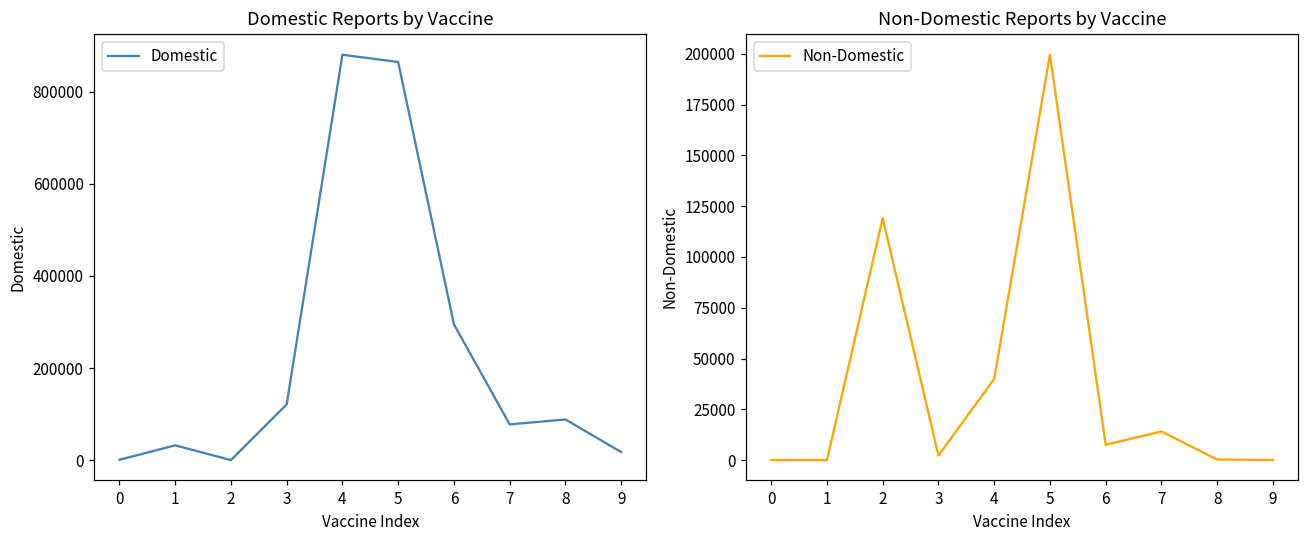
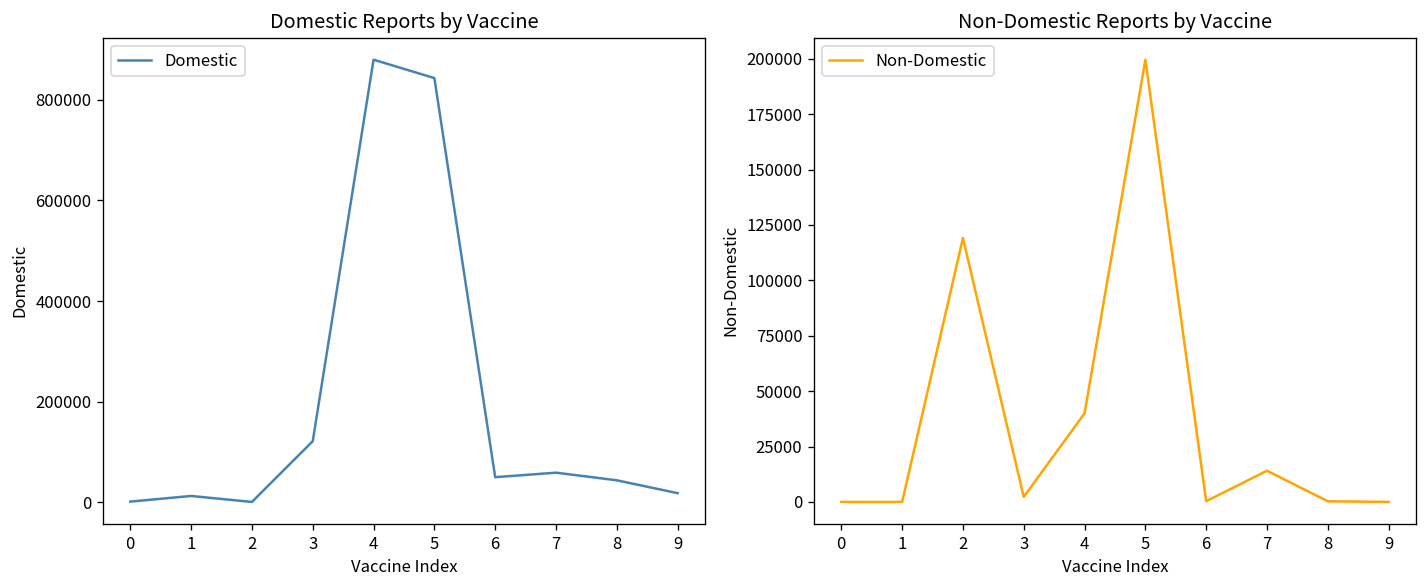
Domestic Reports by Vaccine, 1: 30000 -> 10000
Domestic Reports by Vaccine, 5: 860000 -> 840000
Domestic Reports by Vaccine, 6: 300000 -> 50000
Domestic Reports by Vaccine, 7: 80000 -> 60000
Domestic Reports by Vaccine, 8: 90000 -> 40000
Non-Domestic Reports by Vaccine, 6: 8000 -> 0
